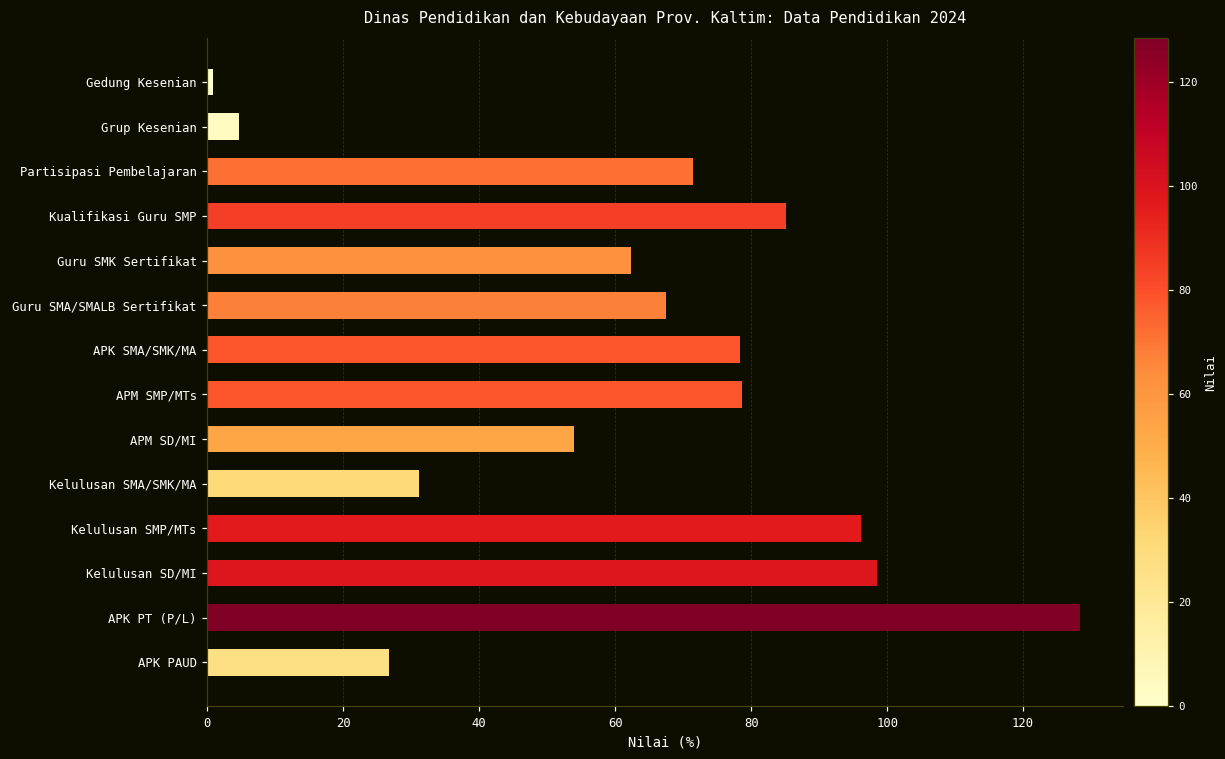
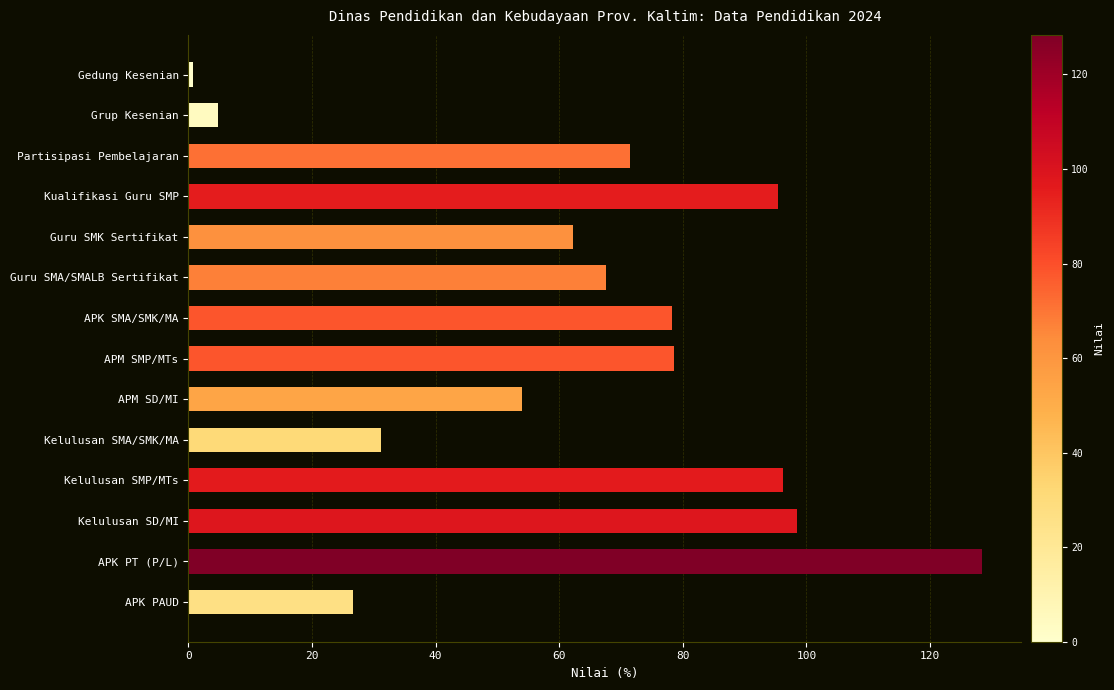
Kualifikasi Guru SMP: 85 -> 95
